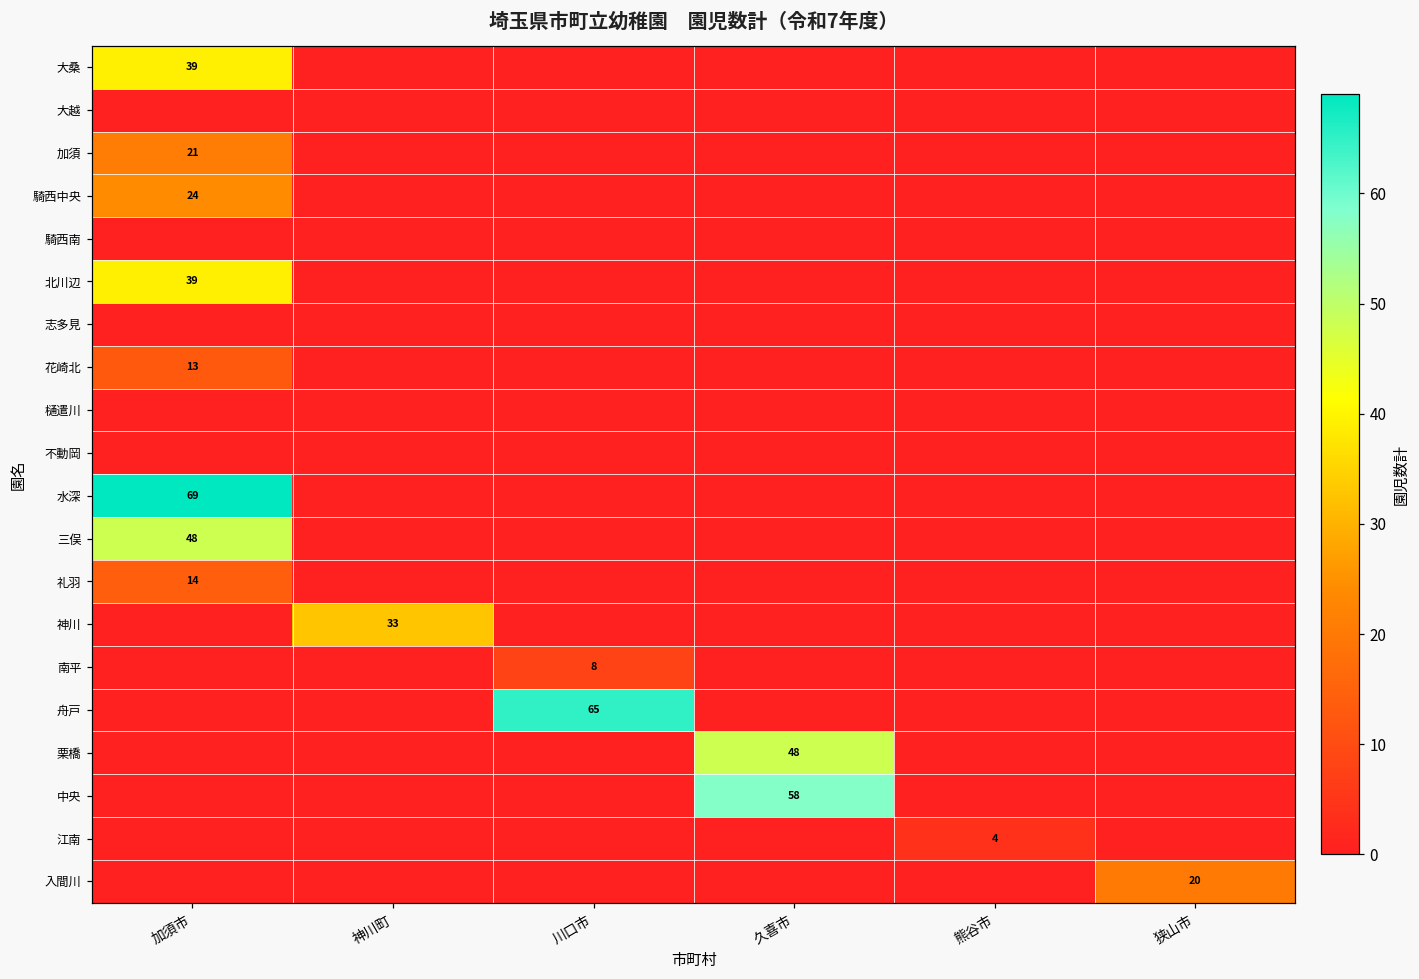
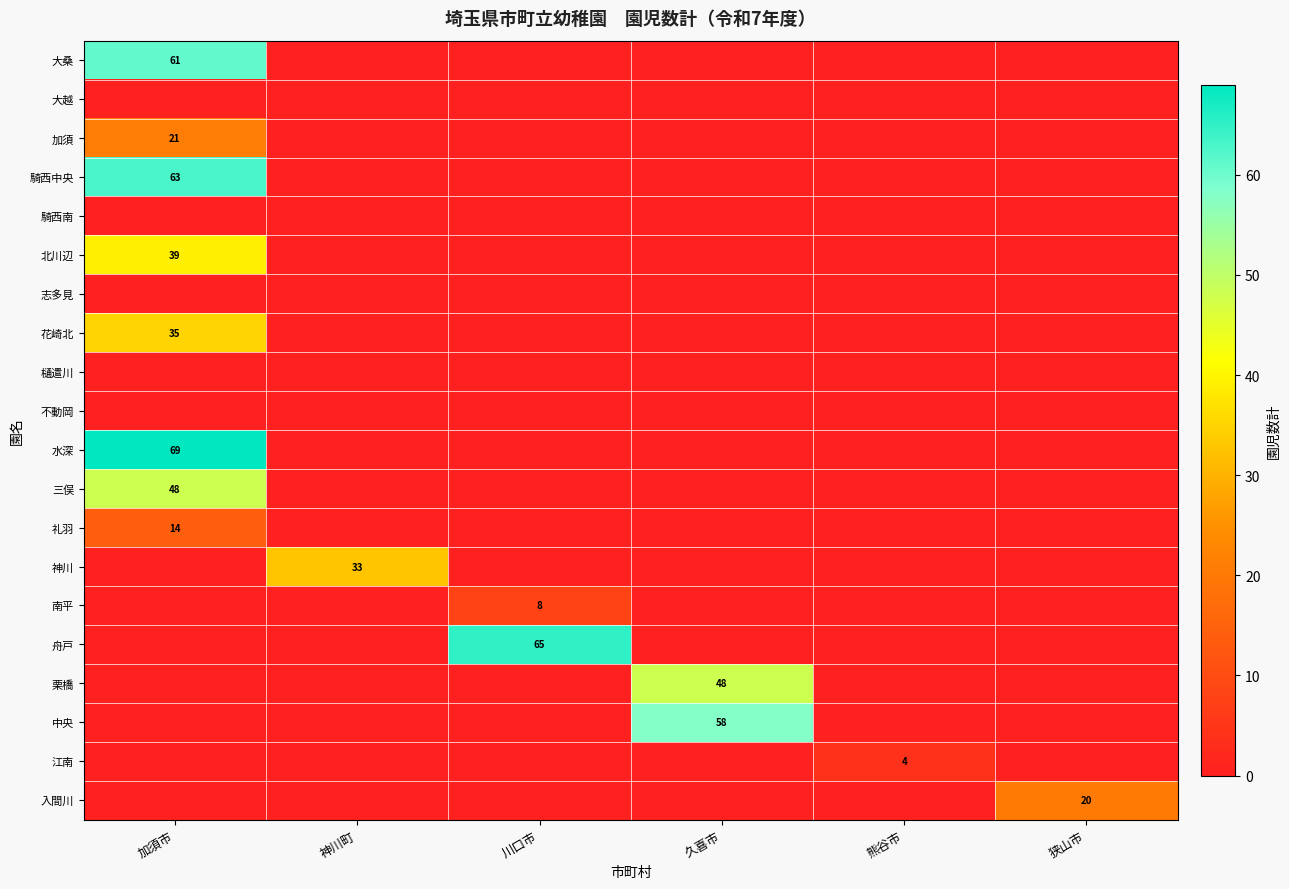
大桑, 加須市: 39 -> 61
騎西中央, 加須市: 24 -> 63
花崎北, 加須市: 13 -> 35
